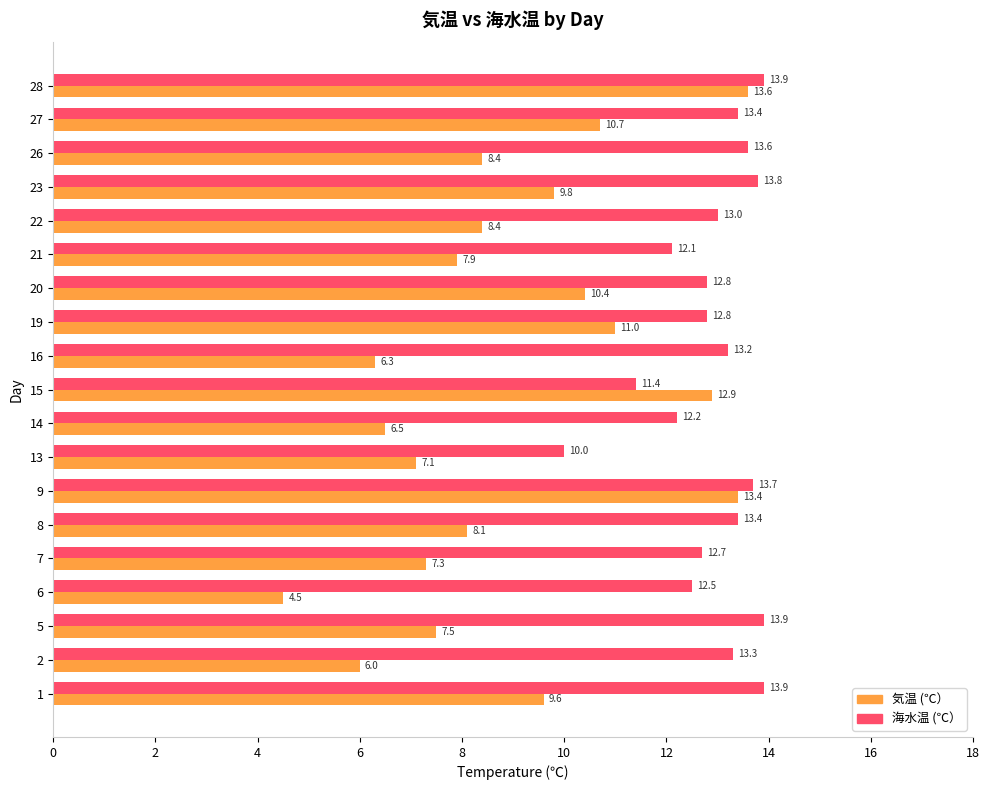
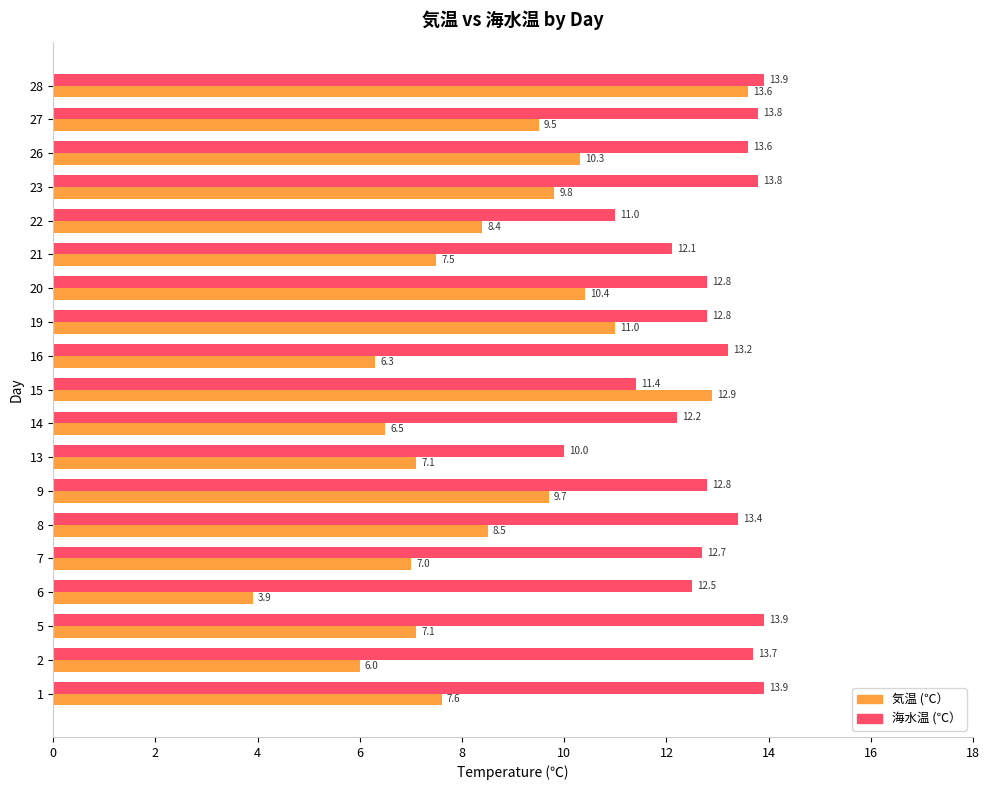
海水温 (℃）, 27: 13.4 -> 13.8
気温 (℃）, 27: 10.7 -> 9.5
気温 (℃）, 26: 8.4 -> 10.3
海水温 (℃）, 22: 13.0 -> 11.0
気温 (℃）, 21: 7.9 -> 7.5
海水温 (℃）, 9: 13.7 -> 12.8
気温 (℃）, 9: 13.4 -> 9.7
気温 (℃）, 8: 8.1 -> 8.5
気温 (℃）, 7: 7.3 -> 7.0
気温 (℃）, 6: 4.5 -> 3.9
気温 (℃）, 5: 7.5 -> 7.1
海水温 (℃）, 2: 13.3 -> 13.7
気温 (℃）, 1: 9.6 -> 7.6
